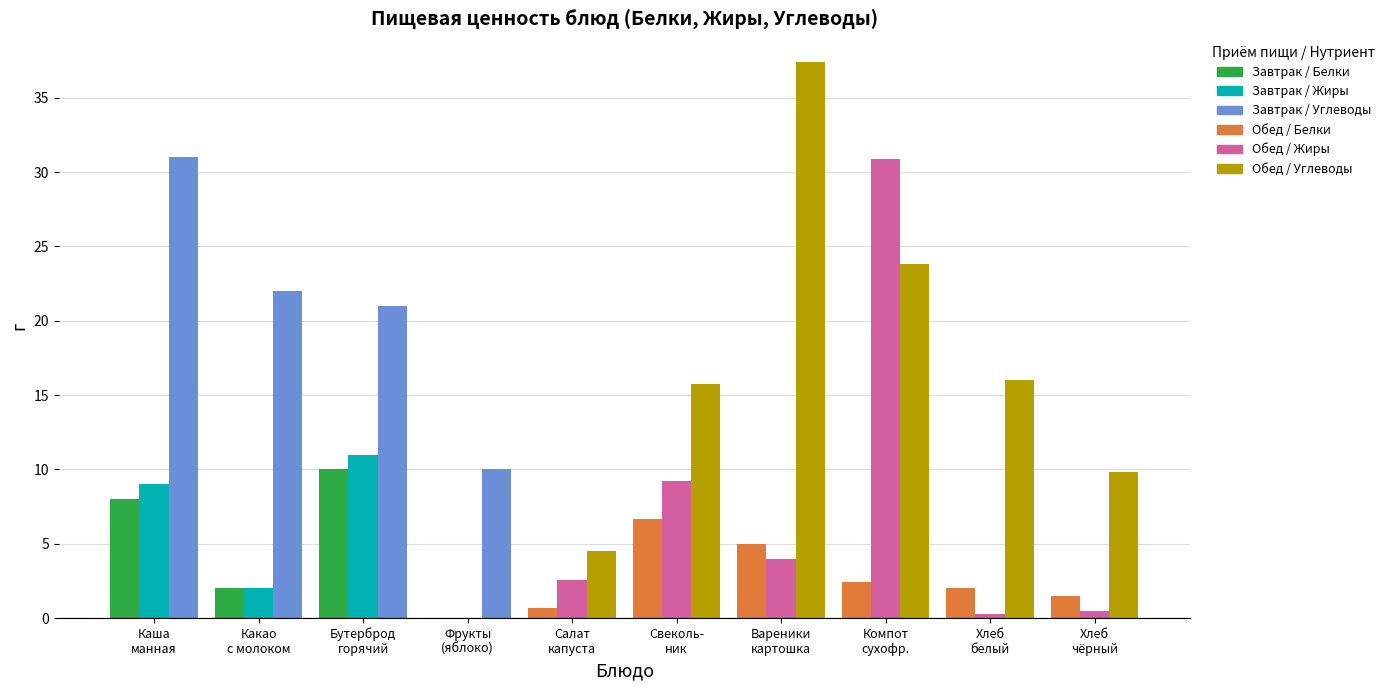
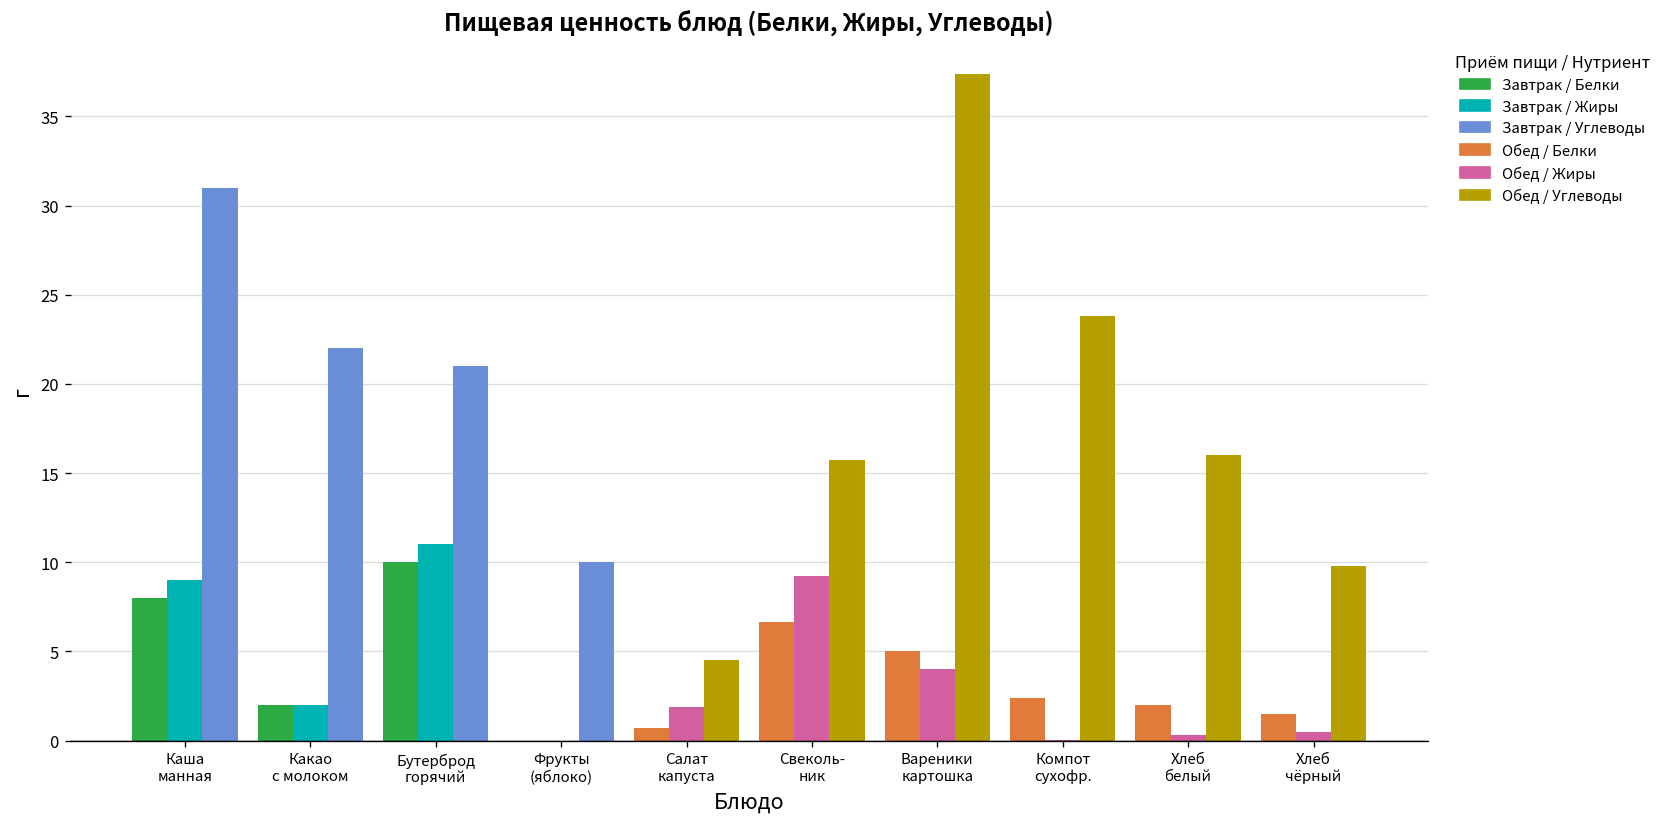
Салат капуста: 2.5 -> 1.9
Компот сухофр.: 30.9 -> 0.1
